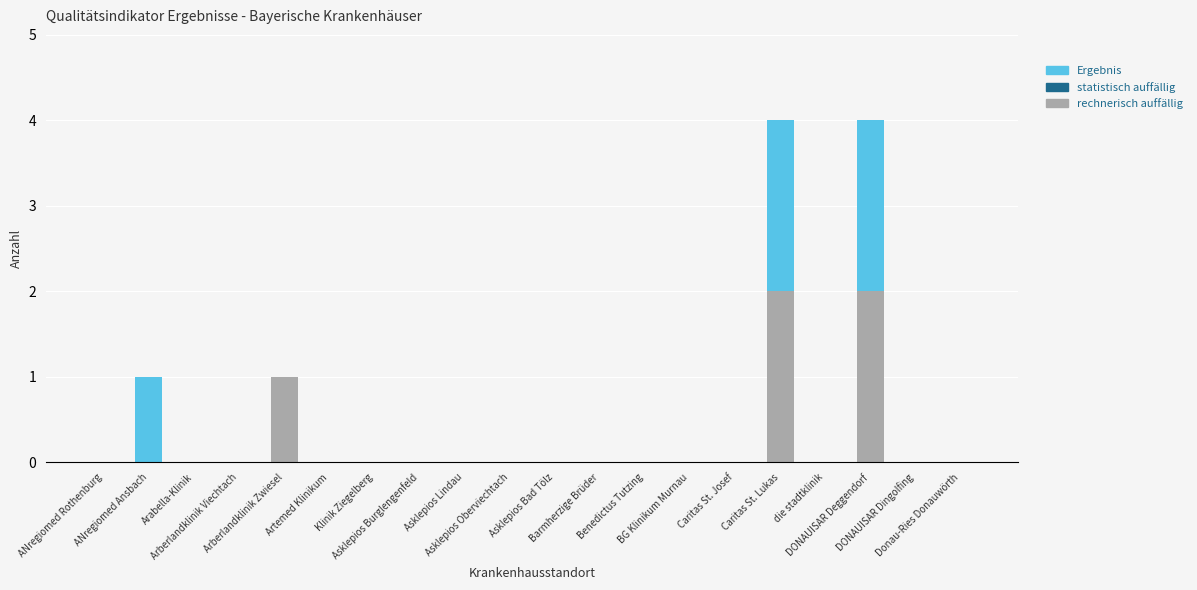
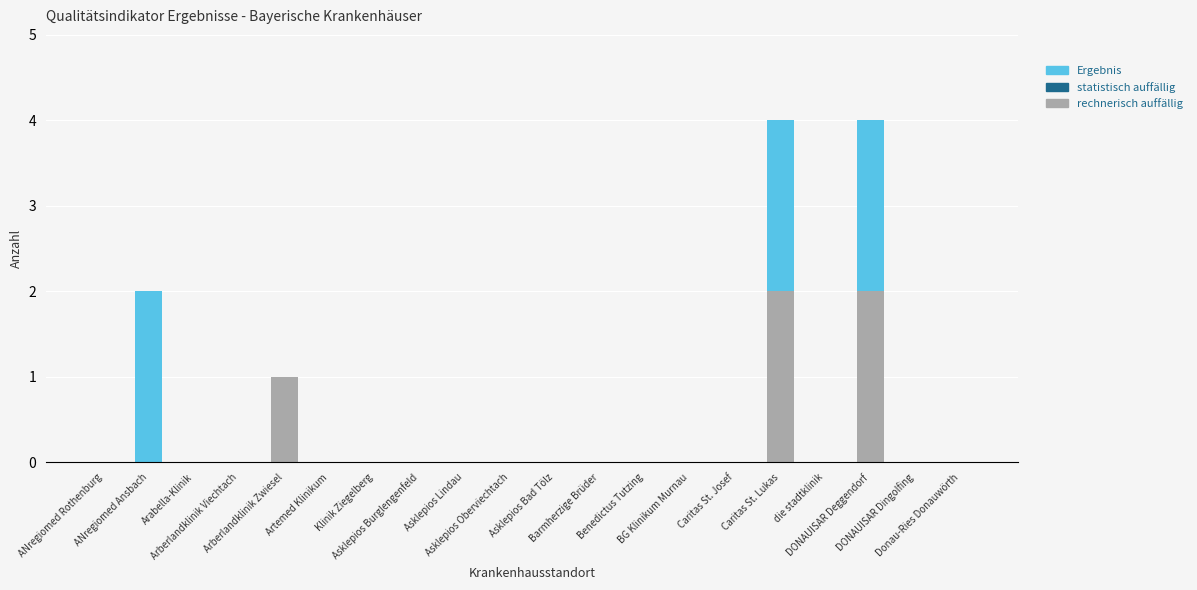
Ergebnis, ANregiomed Ansbach: 1 -> 2
